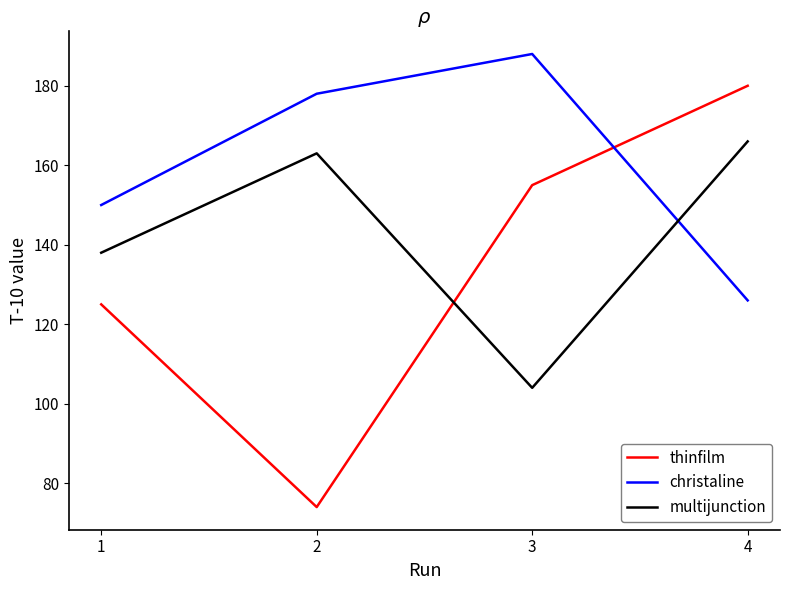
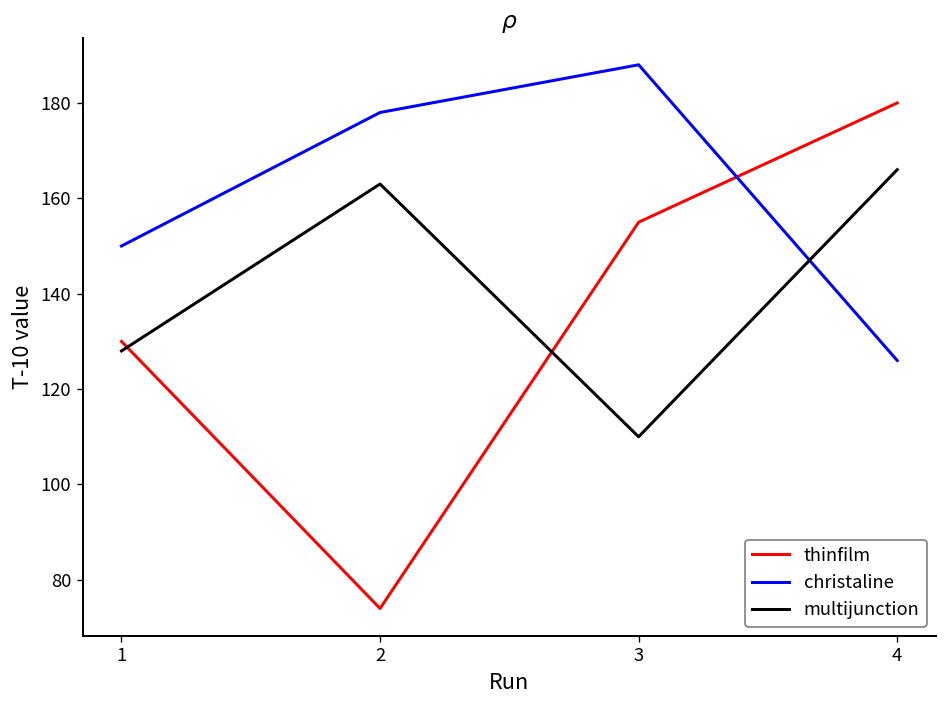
thinfilm, 1: 125 -> 130
multijunction, 1: 138 -> 128
multijunction, 3: 104 -> 110
